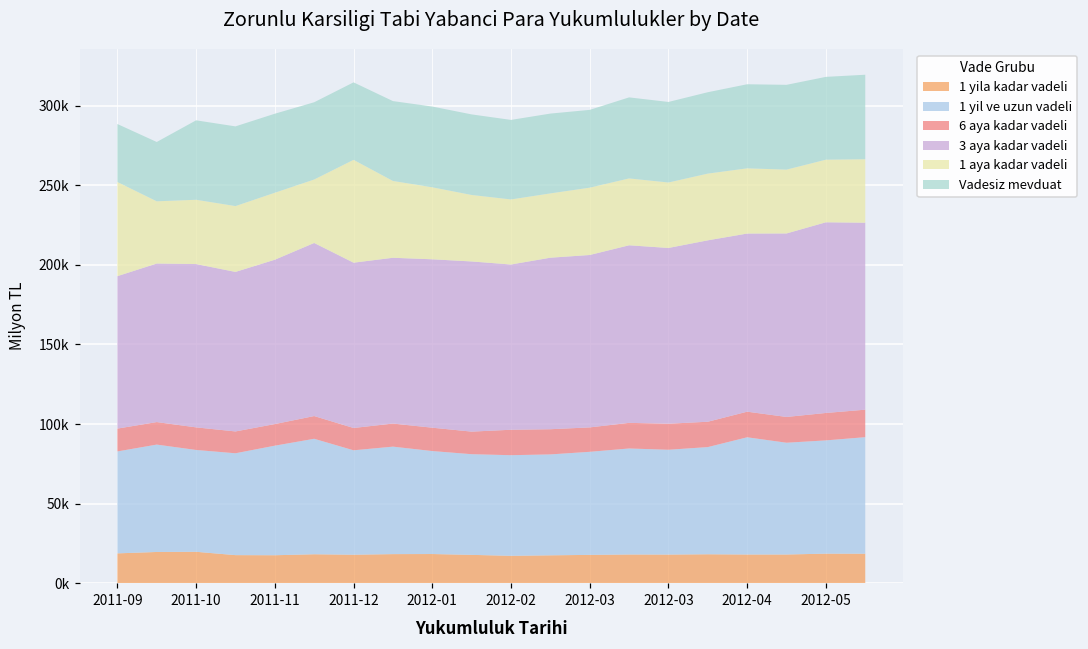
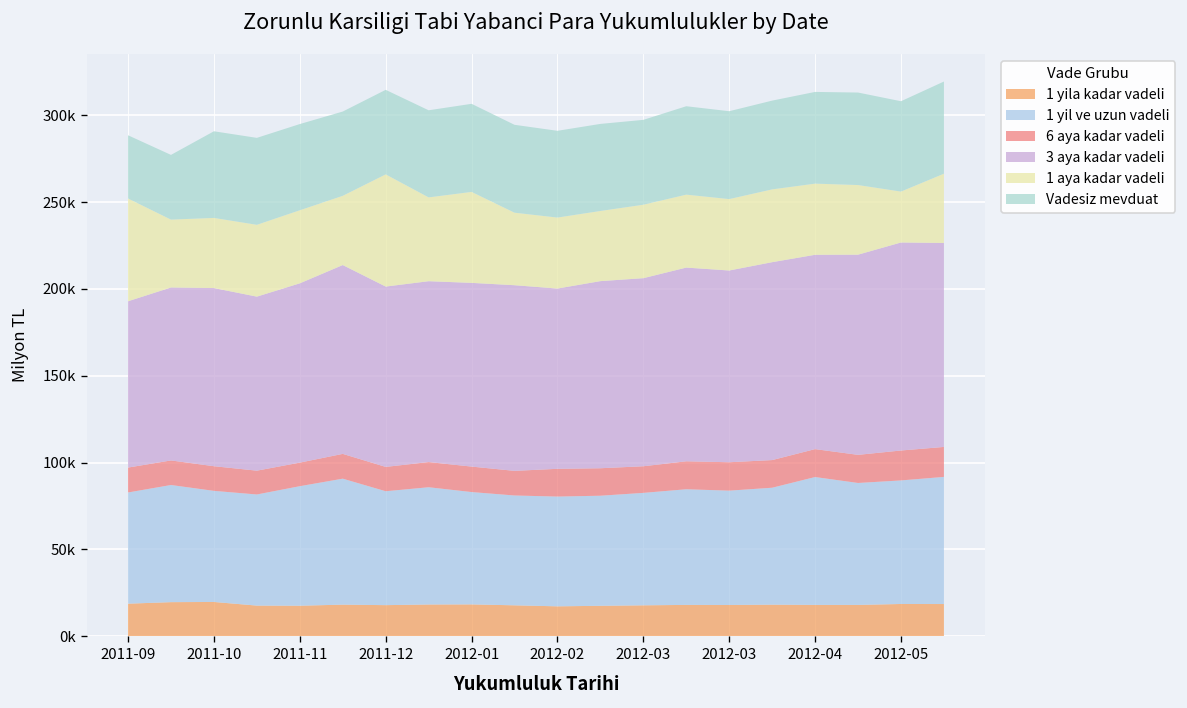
1 aya kadar vadeli, 2012-01: 45000 -> 52000
1 aya kadar vadeli, 2012-05: 39000 -> 29000
